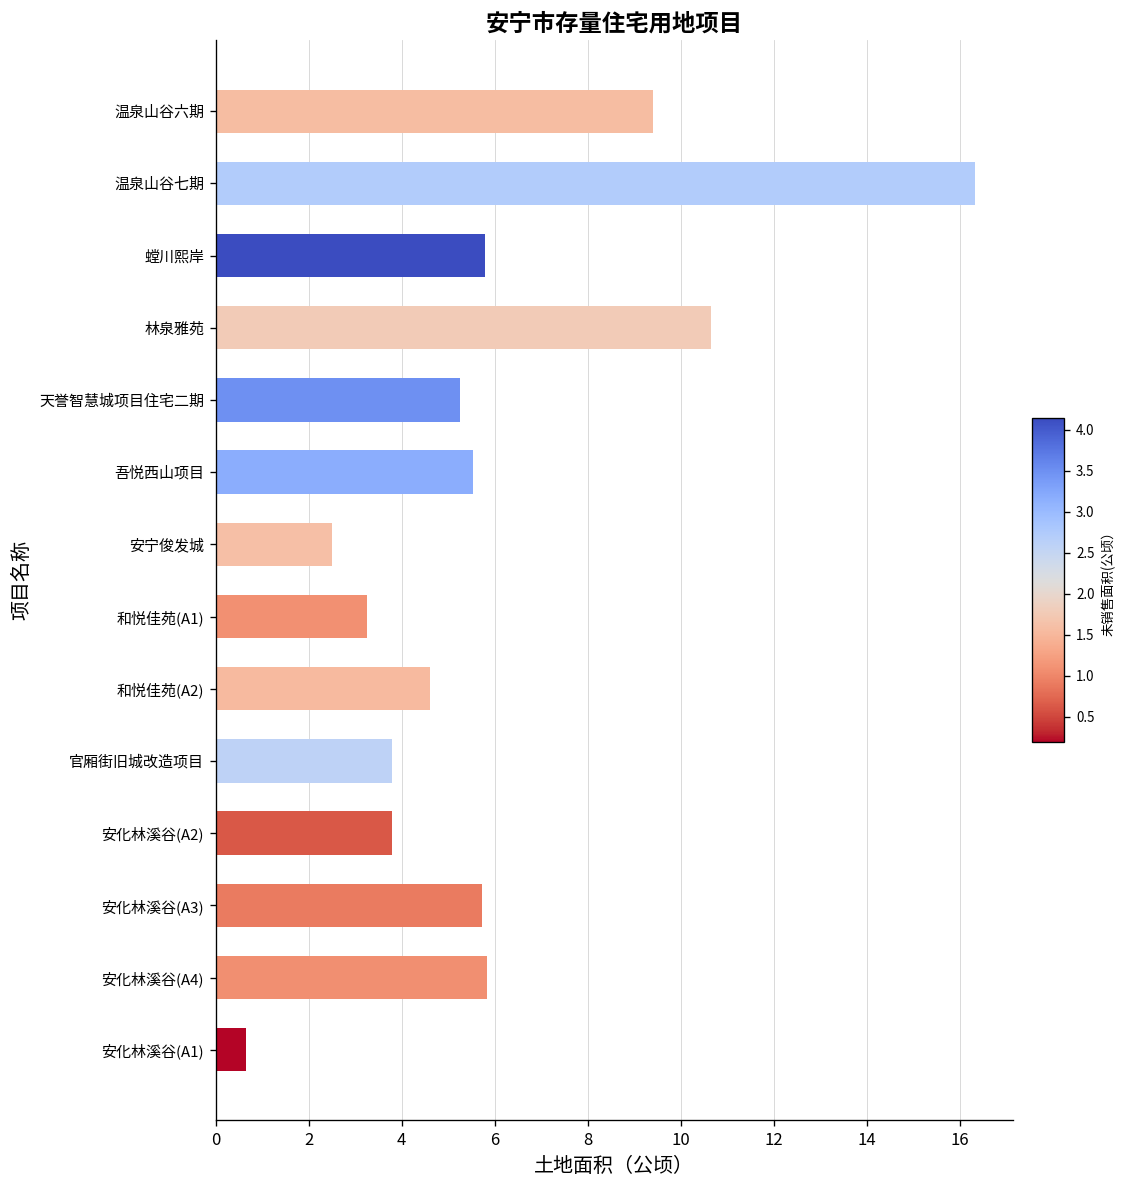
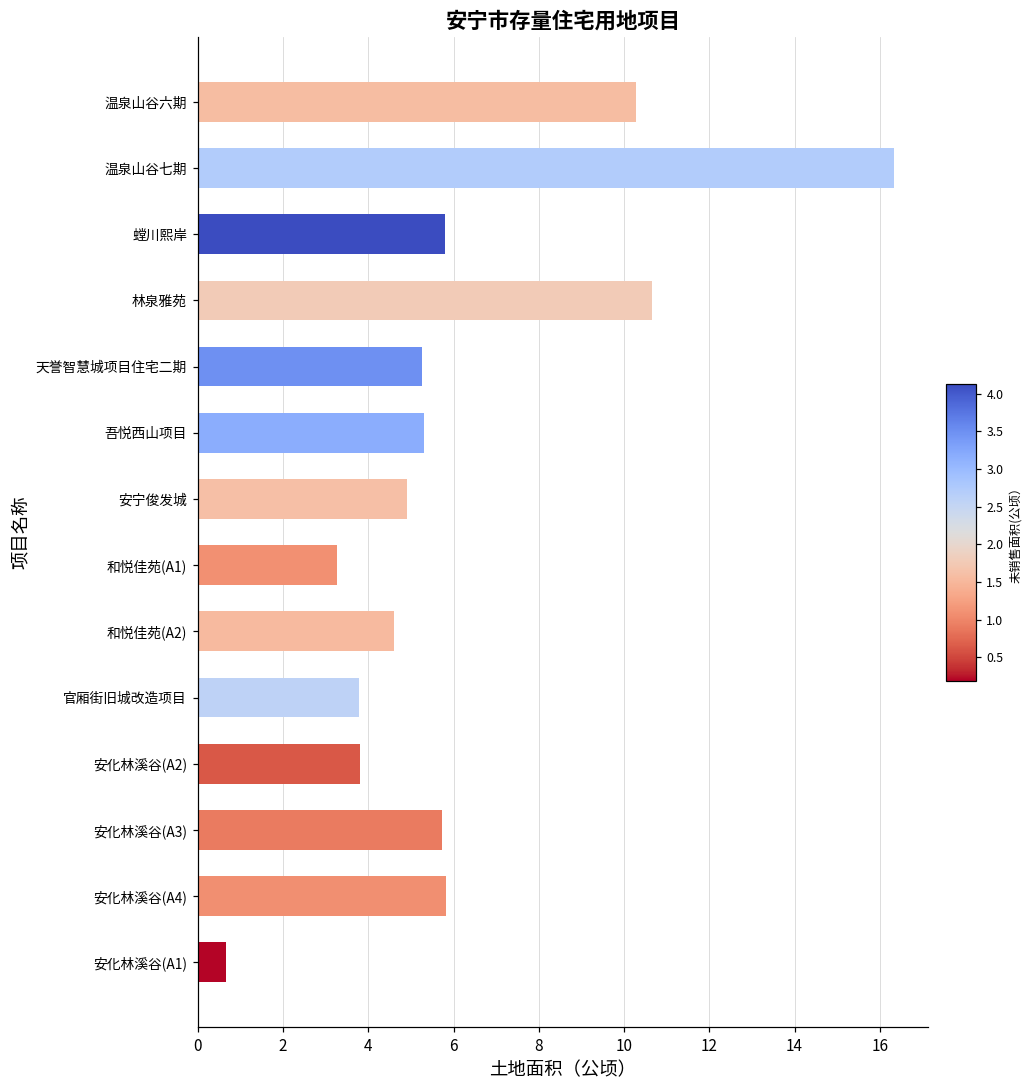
温泉山谷六期: 9.4 -> 10.3
吾悦西山项目: 5.5 -> 5.3
安宁俊发城: 2.5 -> 4.9
